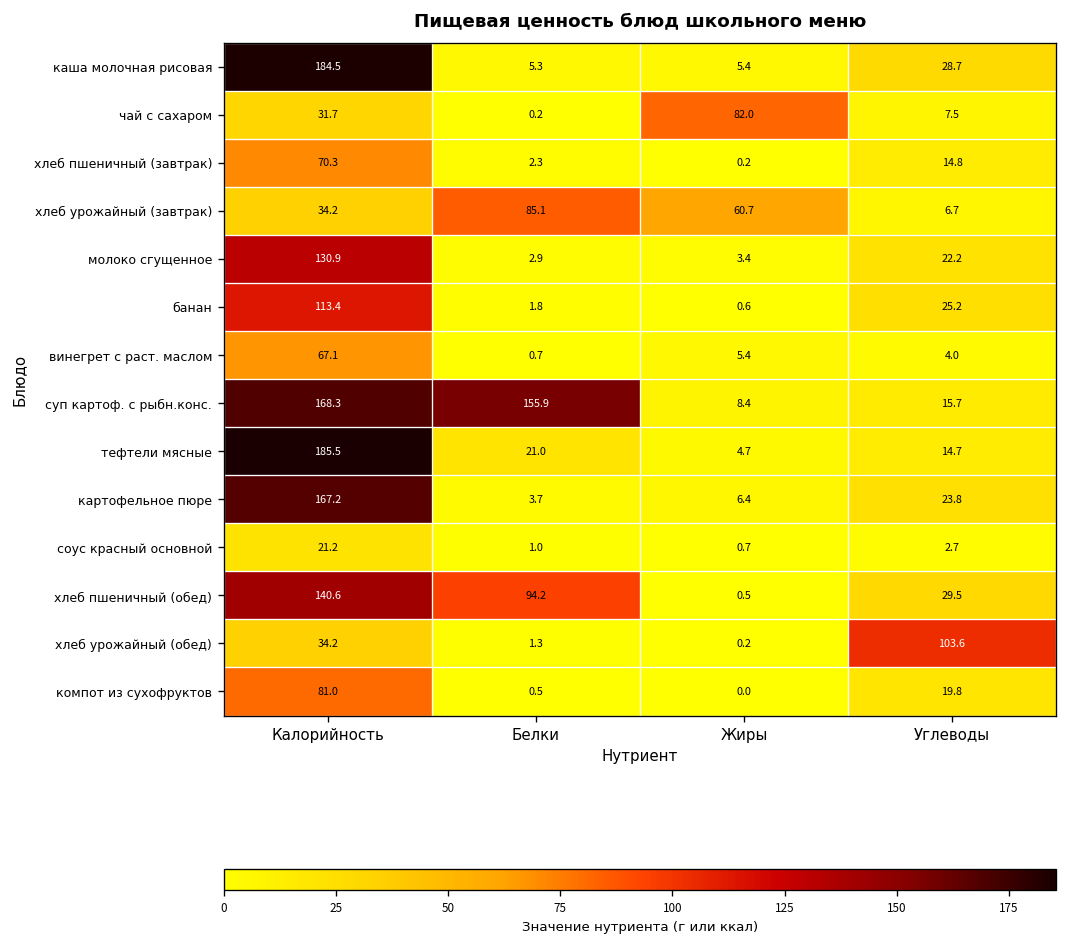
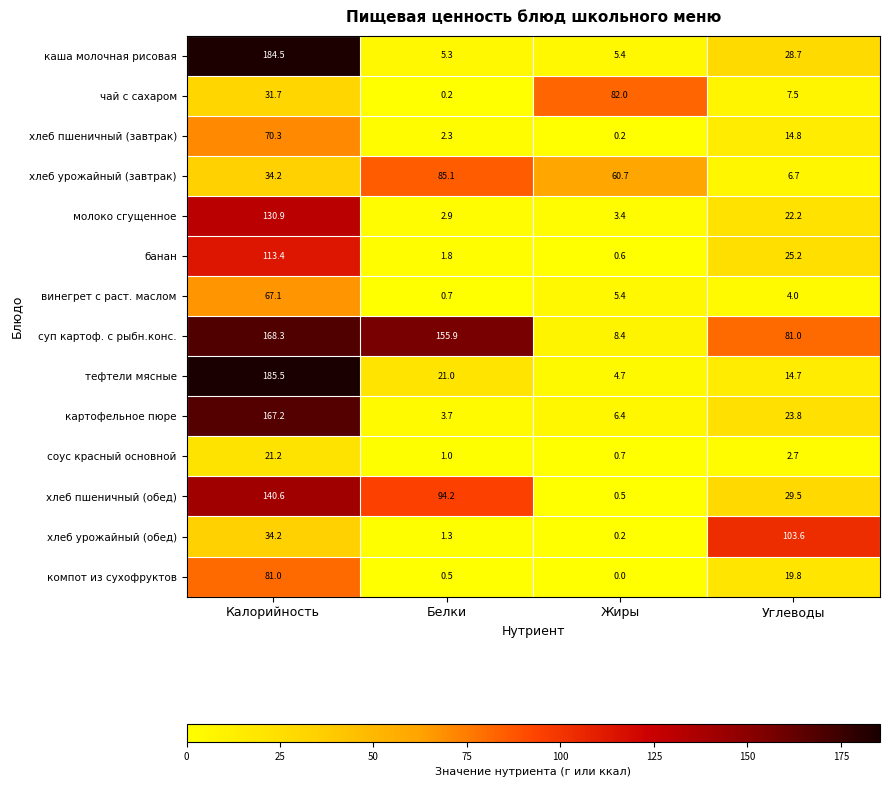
суп картоф. с рыбн.конс., Углеводы: 15.7 -> 81.0
